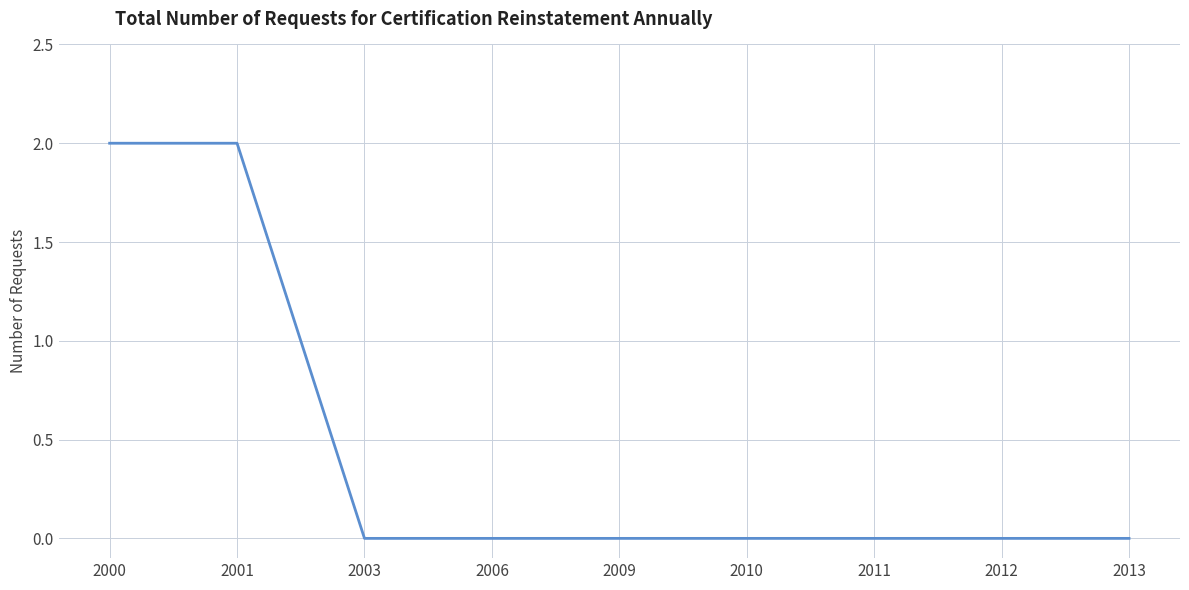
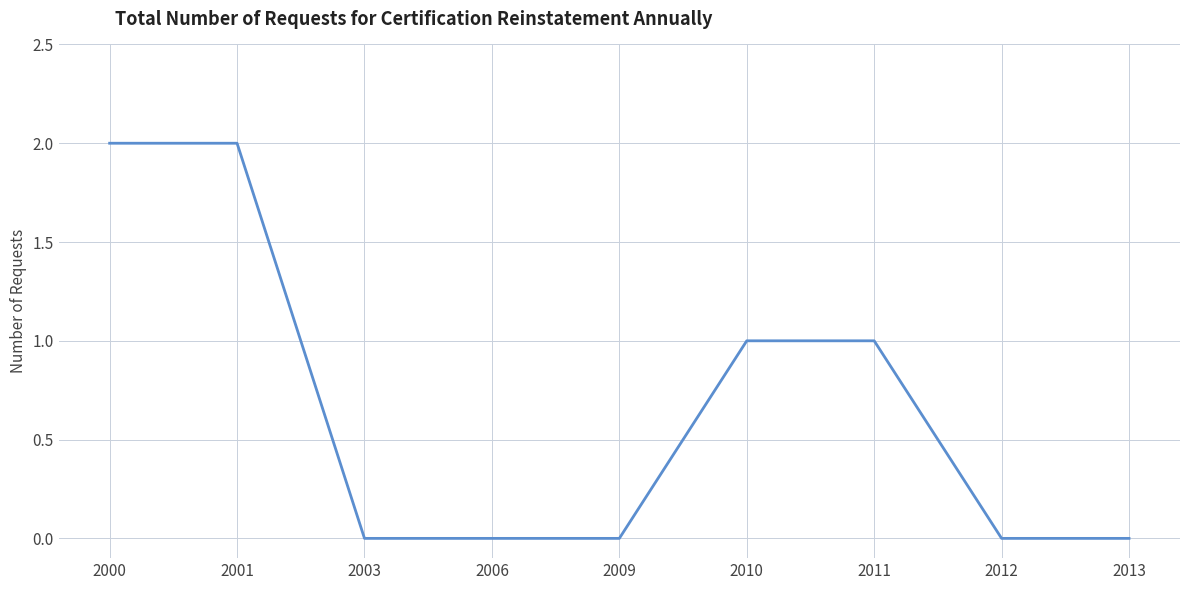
2010: 0 -> 1
2011: 0 -> 1
